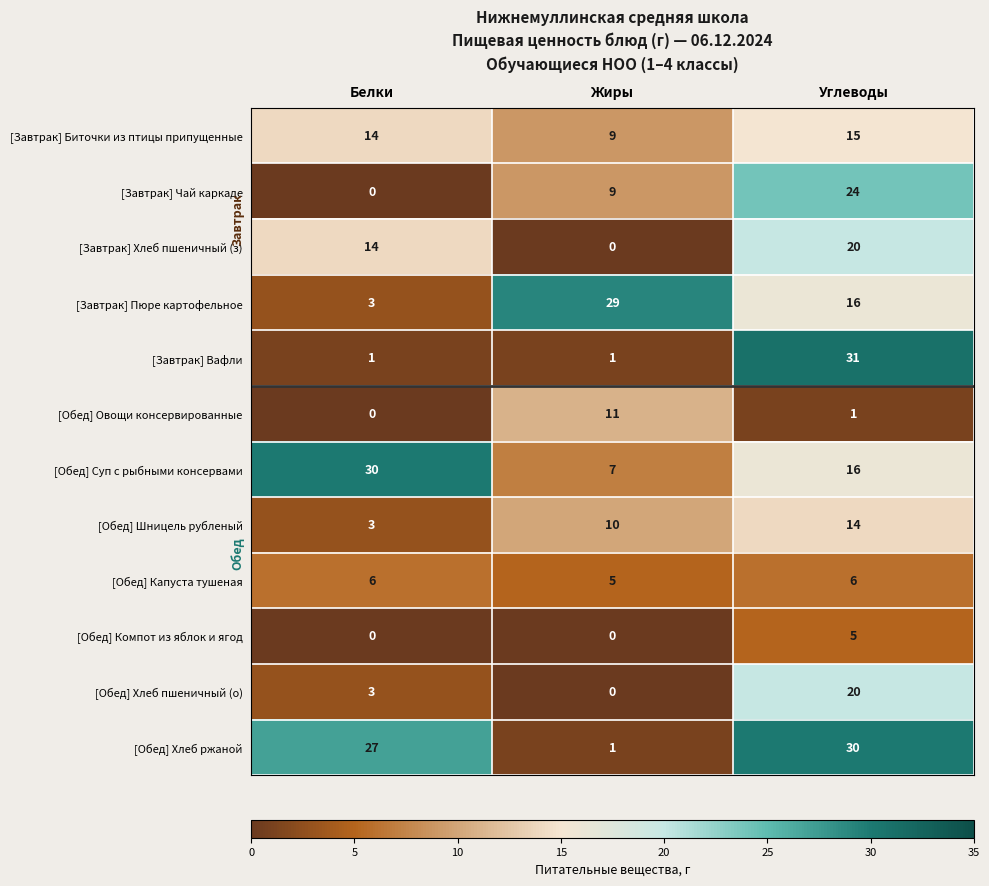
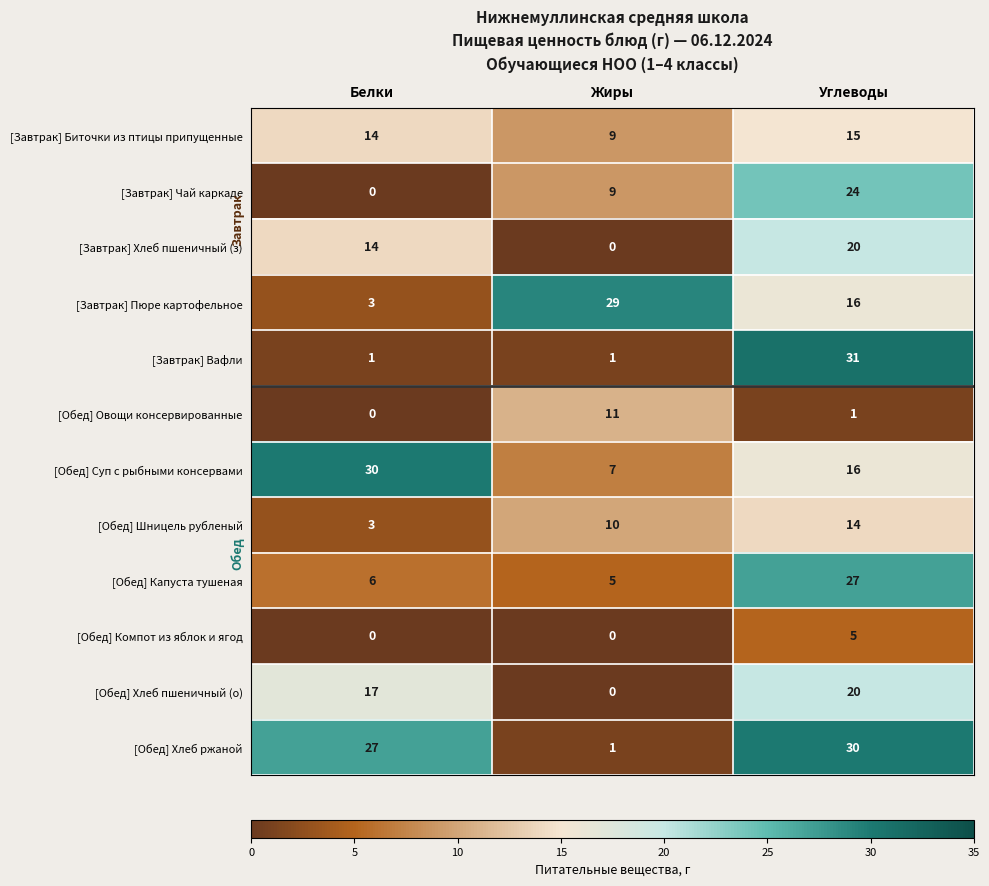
[Обед] Капуста тушеная, Углеводы: 6 -> 27
[Обед] Хлеб пшеничный (о), Белки: 3 -> 17
